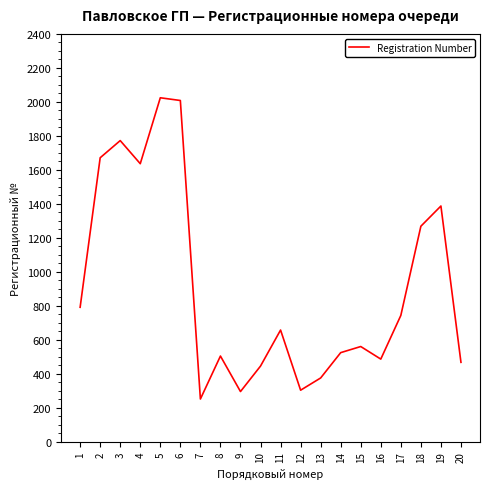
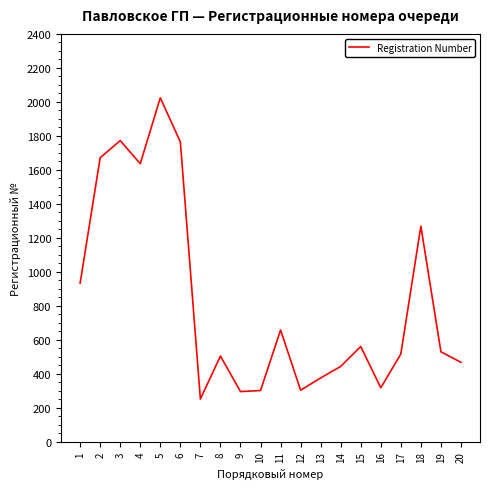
1: 790 -> 930
6: 2010 -> 1760
10: 450 -> 300
14: 520 -> 440
16: 490 -> 320
17: 740 -> 520
19: 1390 -> 530
